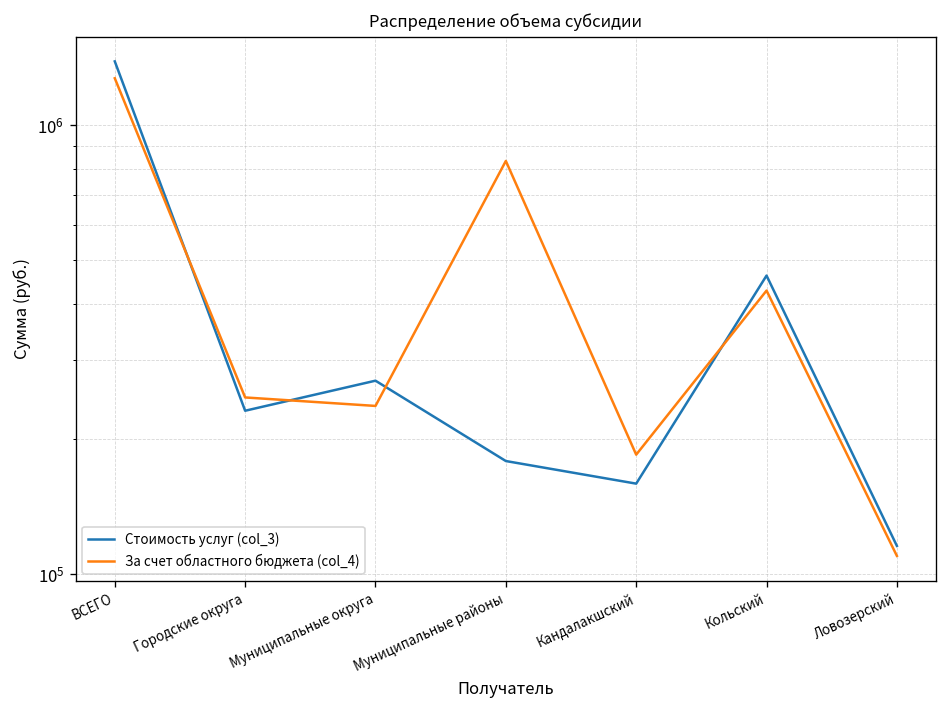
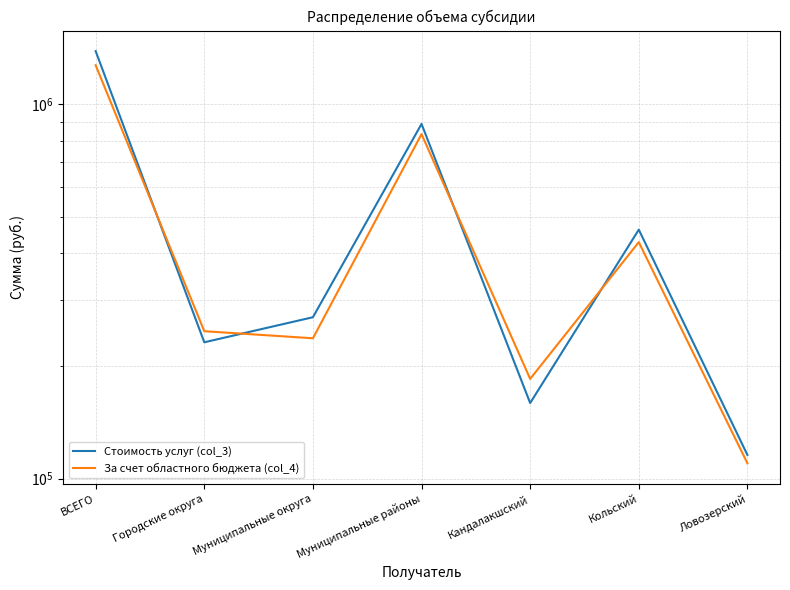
Стоимость услуг (col_3), Муниципальные районы: 180000 -> 890000
